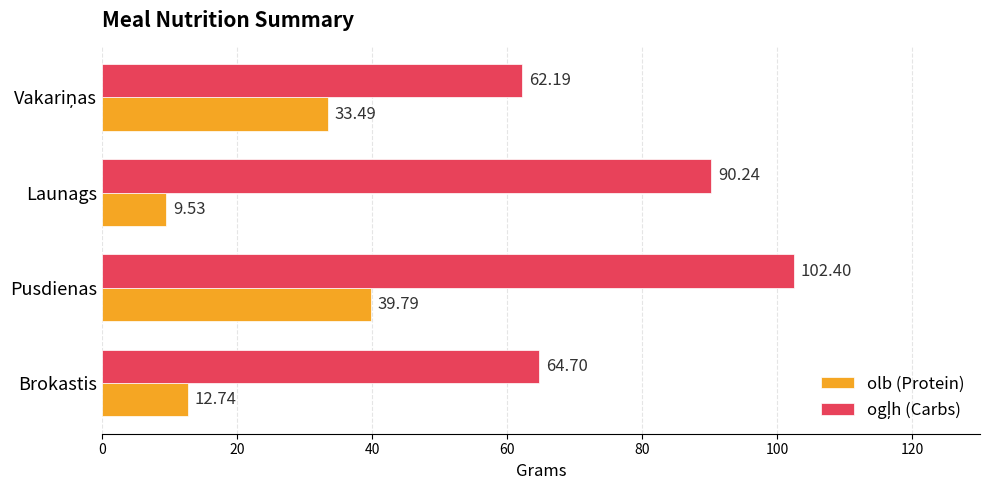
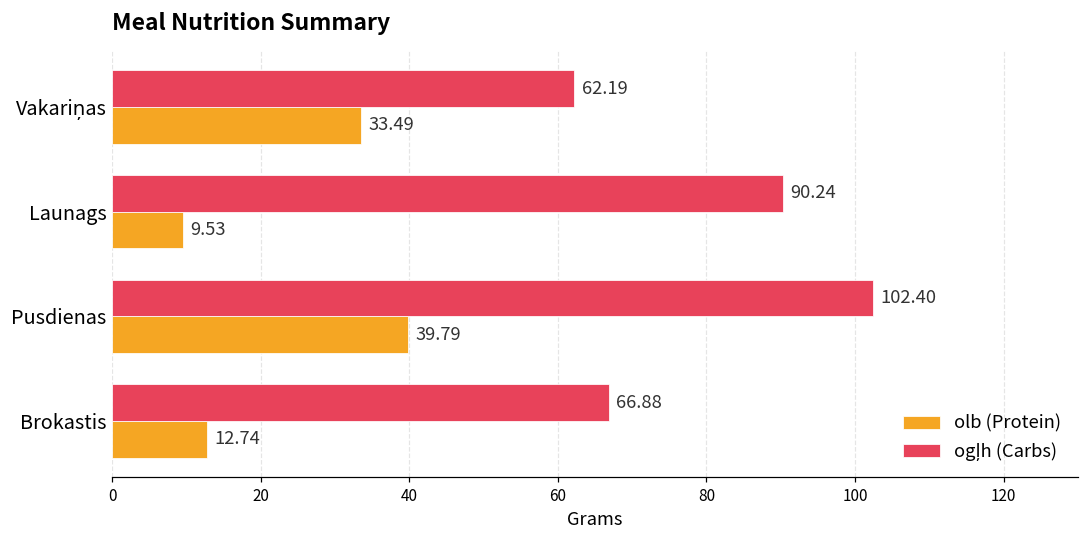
ogļh (Carbs), Brokastis: 64.70 -> 66.88
